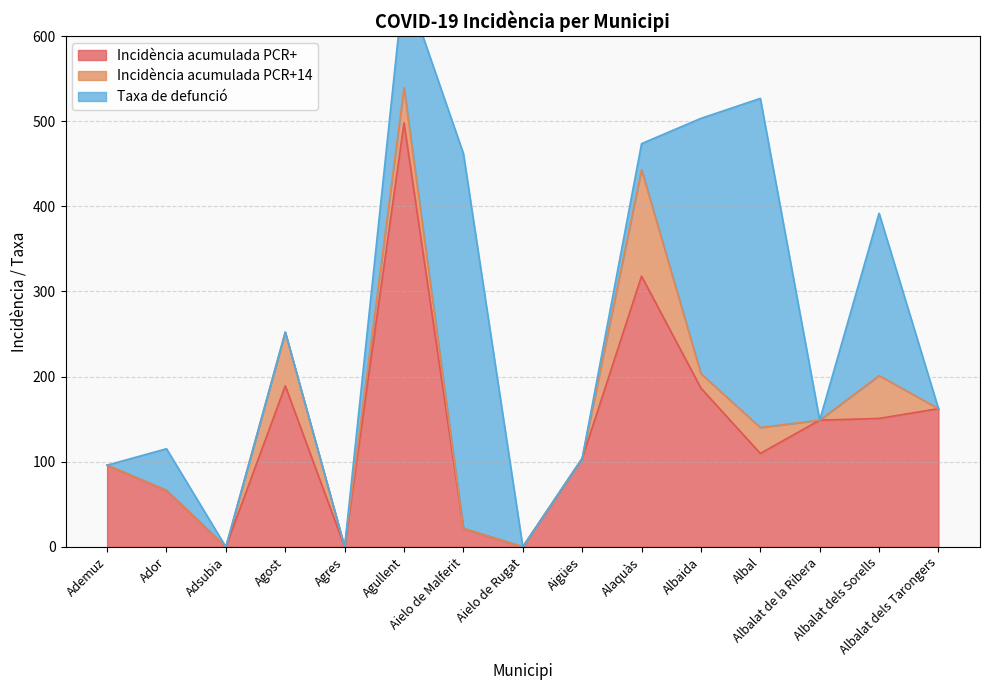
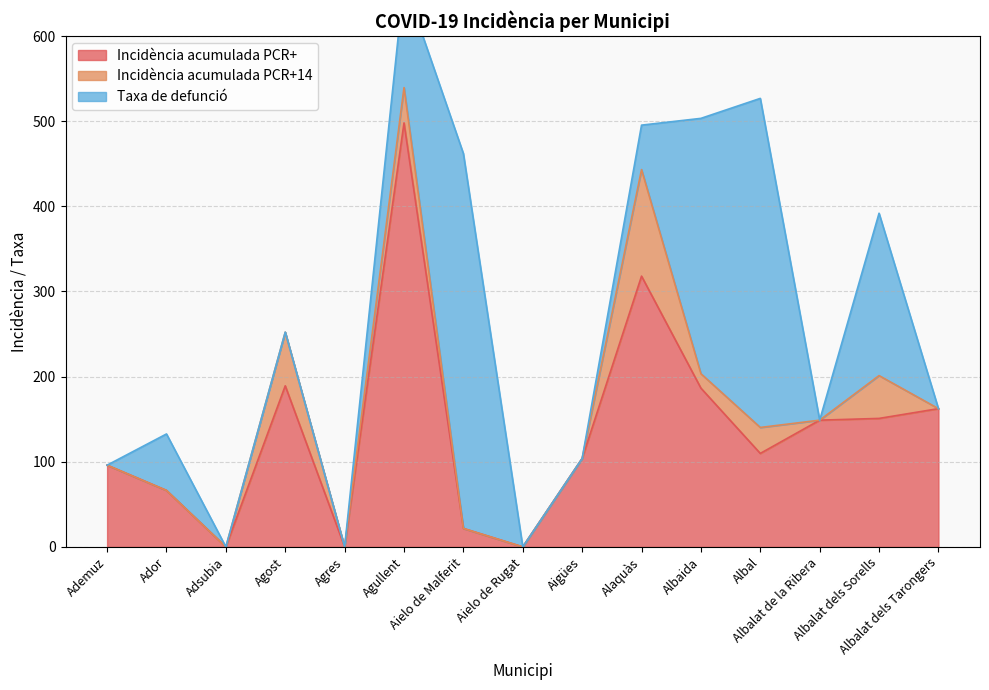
Taxa de defunció, Ador: 50 -> 70
Taxa de defunció, Alaquàs: 30 -> 50
